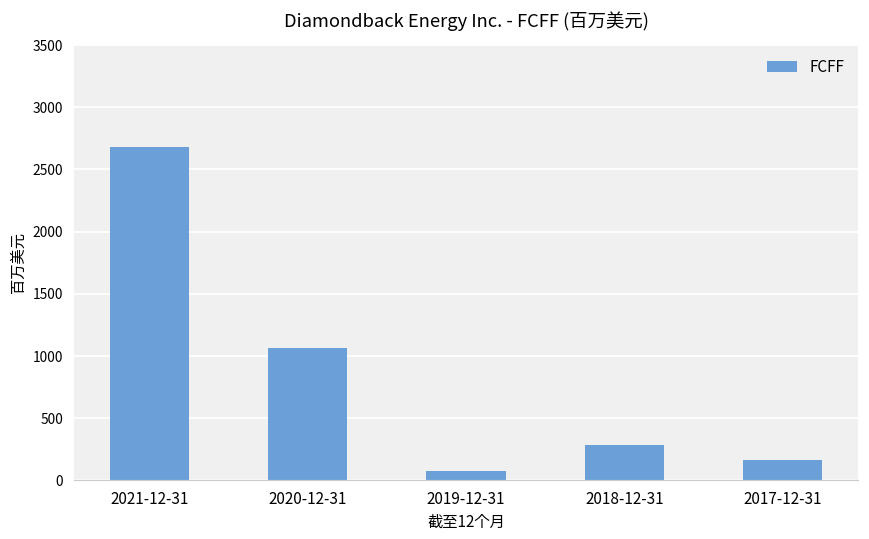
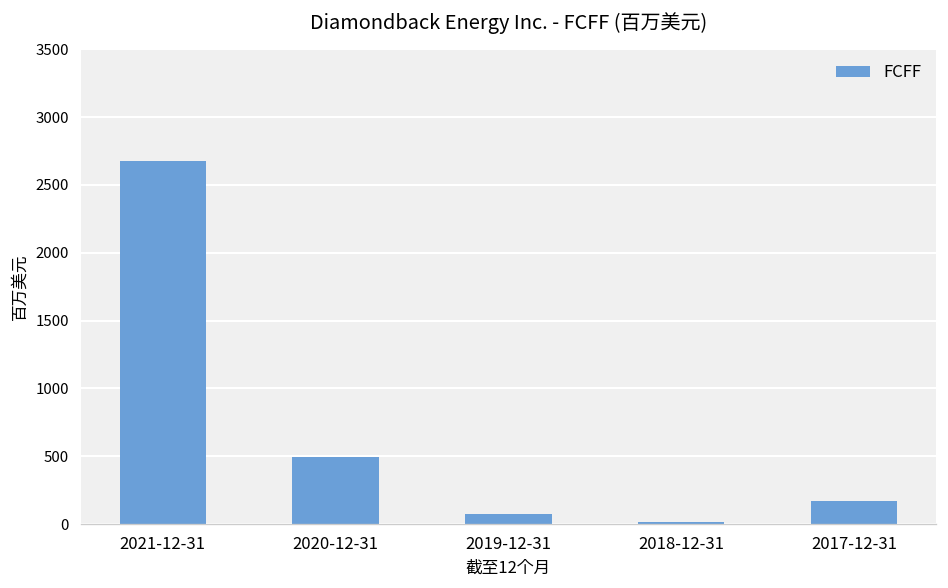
2020-12-31: 1060 -> 490
2018-12-31: 290 -> 20
